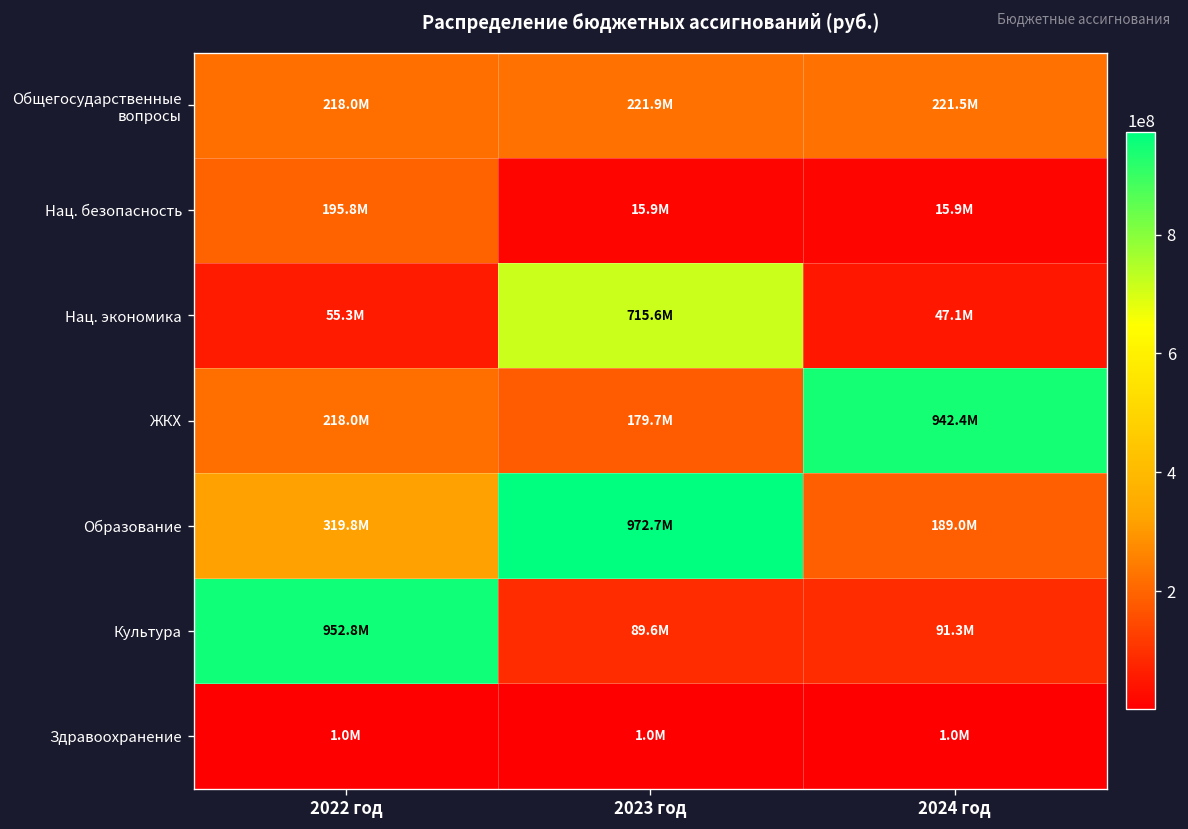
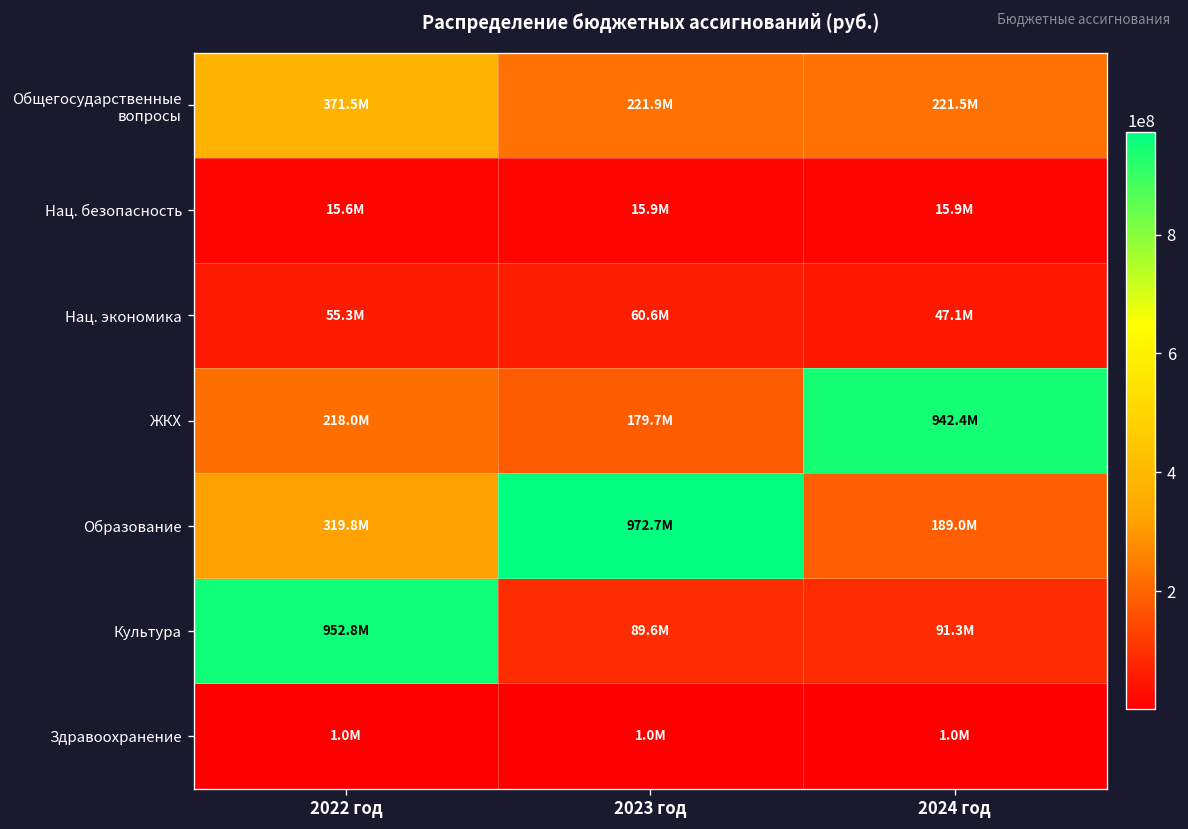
Общегосударственные вопросы, 2022 год: 218.0M -> 371.5M
Нац. безопасность, 2022 год: 195.8M -> 15.6M
Нац. экономика, 2023 год: 715.6M -> 60.6M
